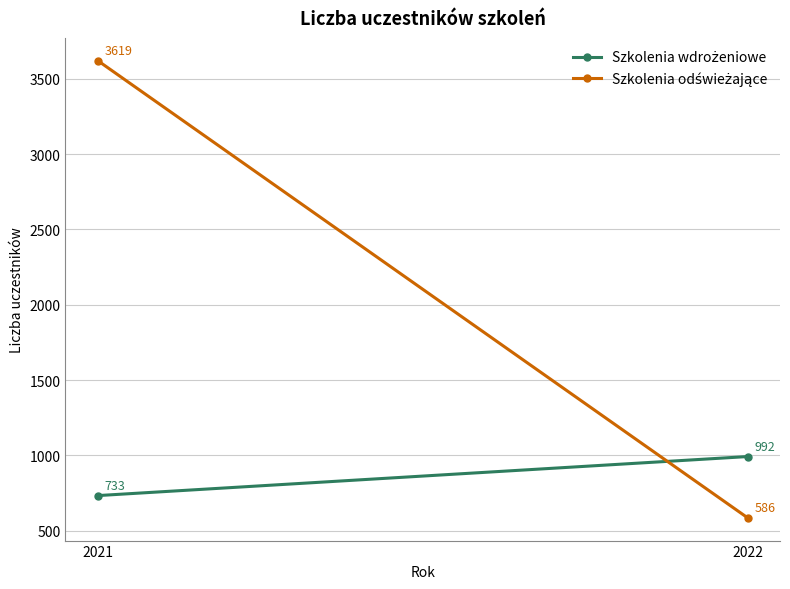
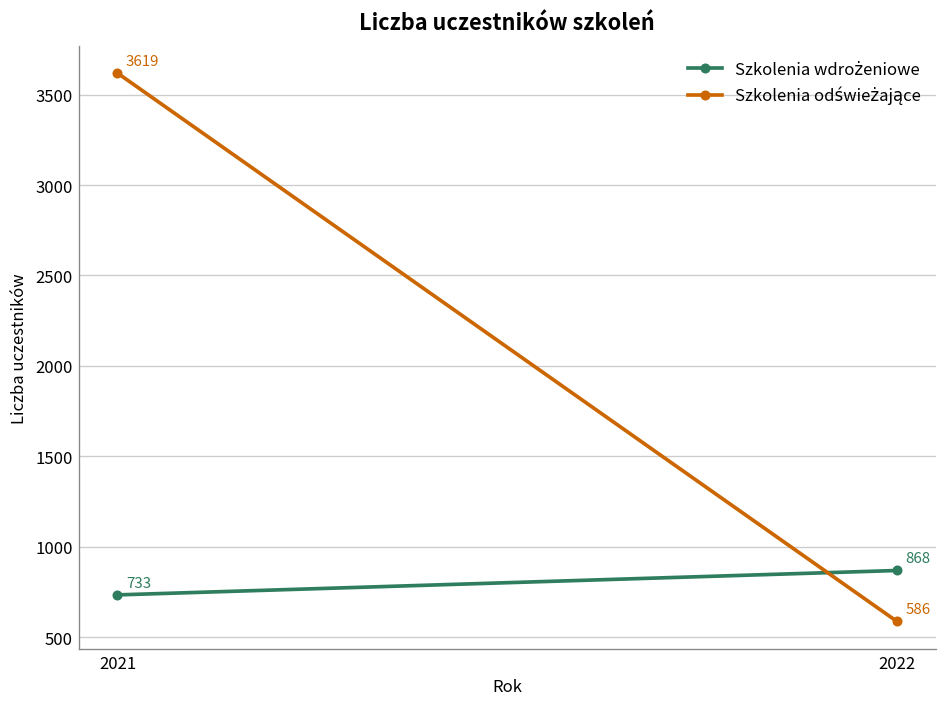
Szkolenia wdrożeniowe, 2022: 992 -> 868
